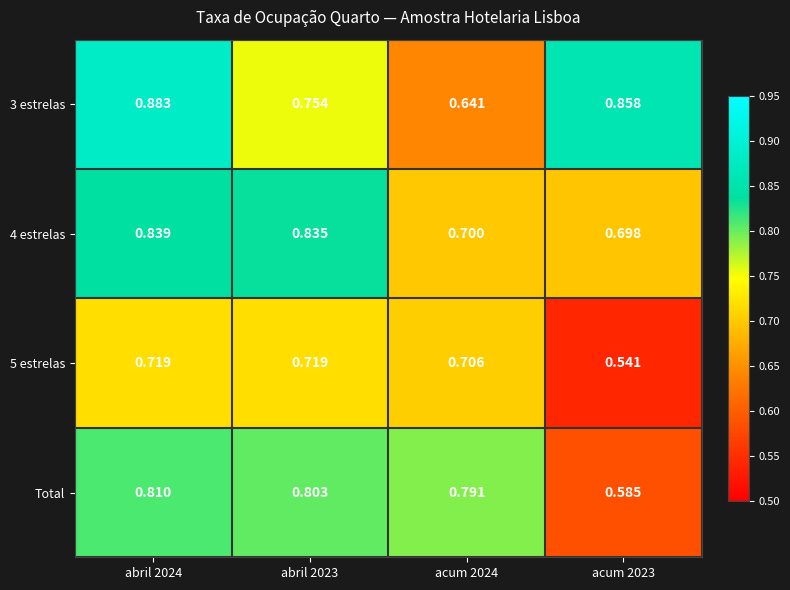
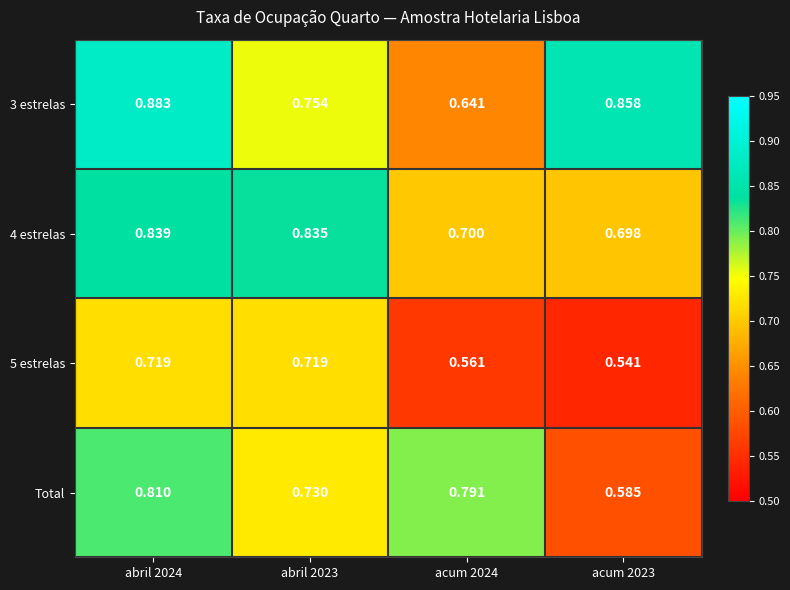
5 estrelas, acum 2024: 0.706 -> 0.561
Total, abril 2023: 0.803 -> 0.730
